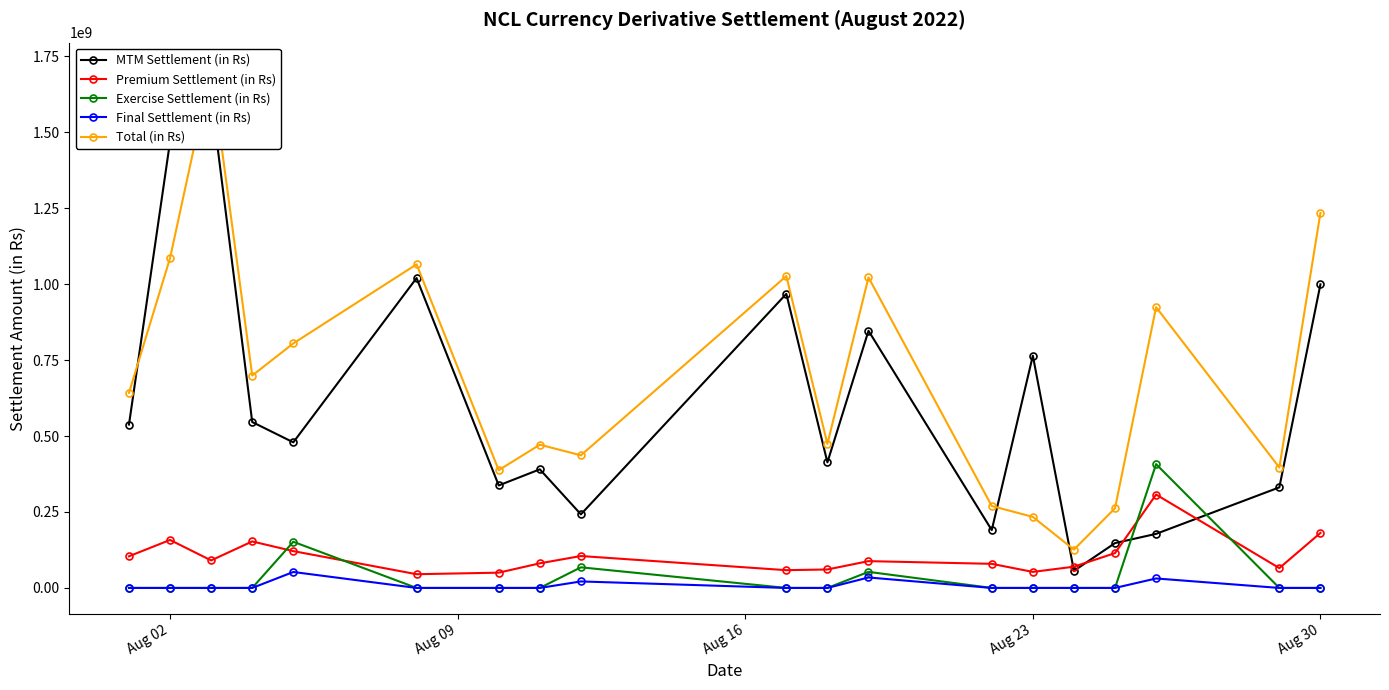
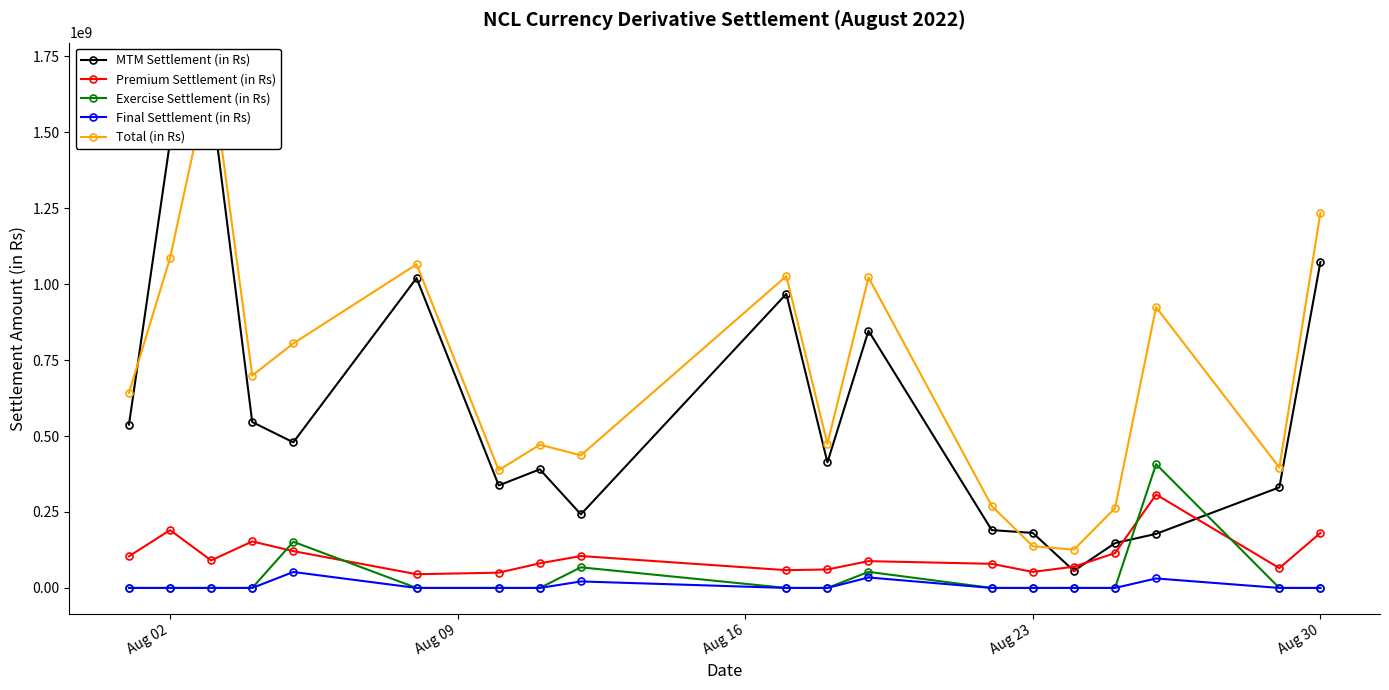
Premium Settlement (in Rs), Aug 02: 160000000 -> 190000000
MTM Settlement (in Rs), Aug 23: 760000000 -> 180000000
Total (in Rs), Aug 23: 230000000 -> 140000000
MTM Settlement (in Rs), Aug 30: 1000000000 -> 1070000000
